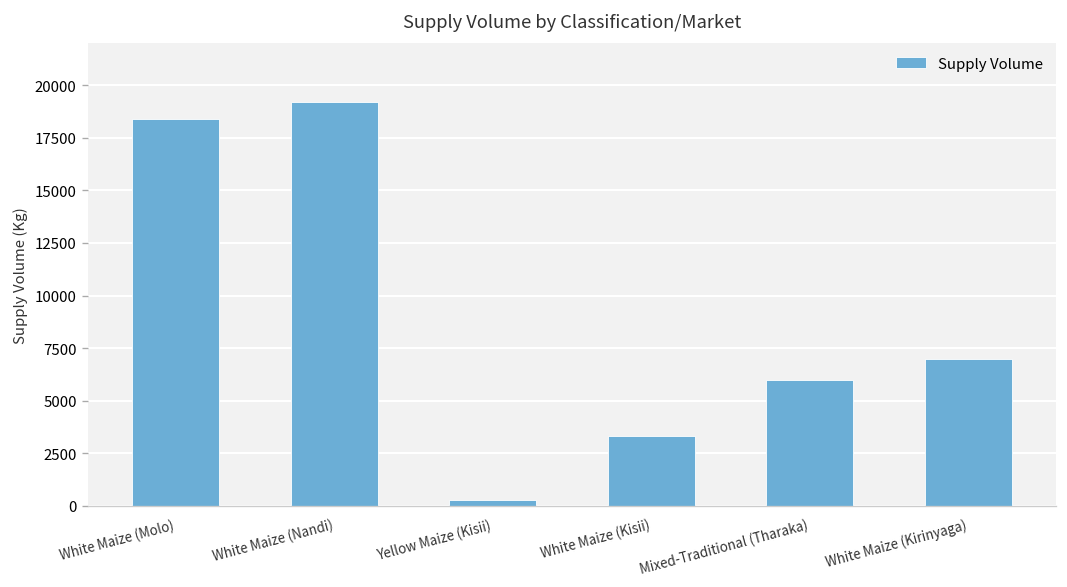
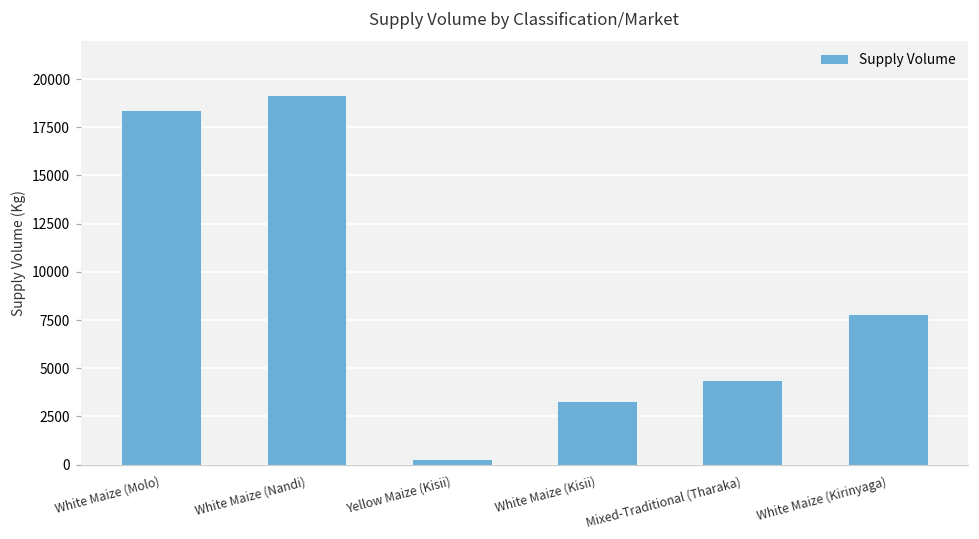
Mixed-Traditional (Tharaka): 6000 -> 4400
White Maize (Kirinyaga): 7000 -> 7800
